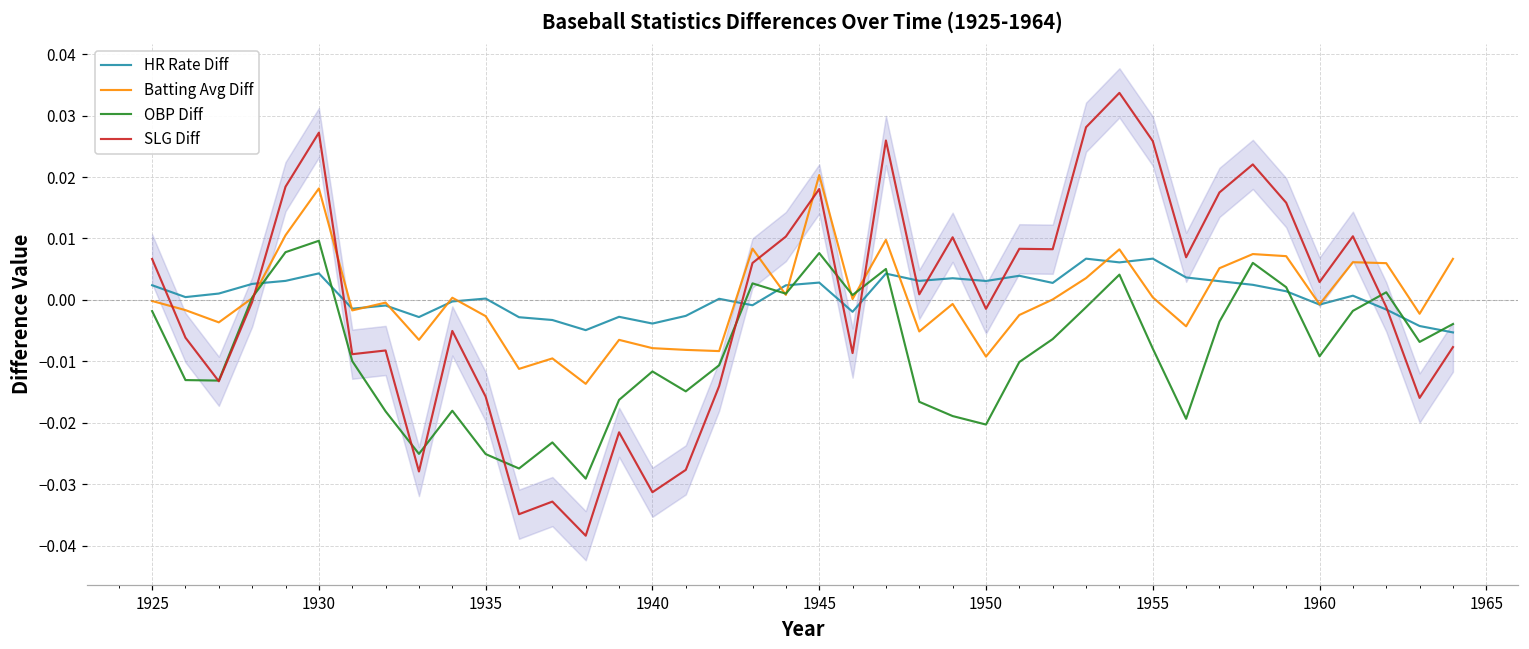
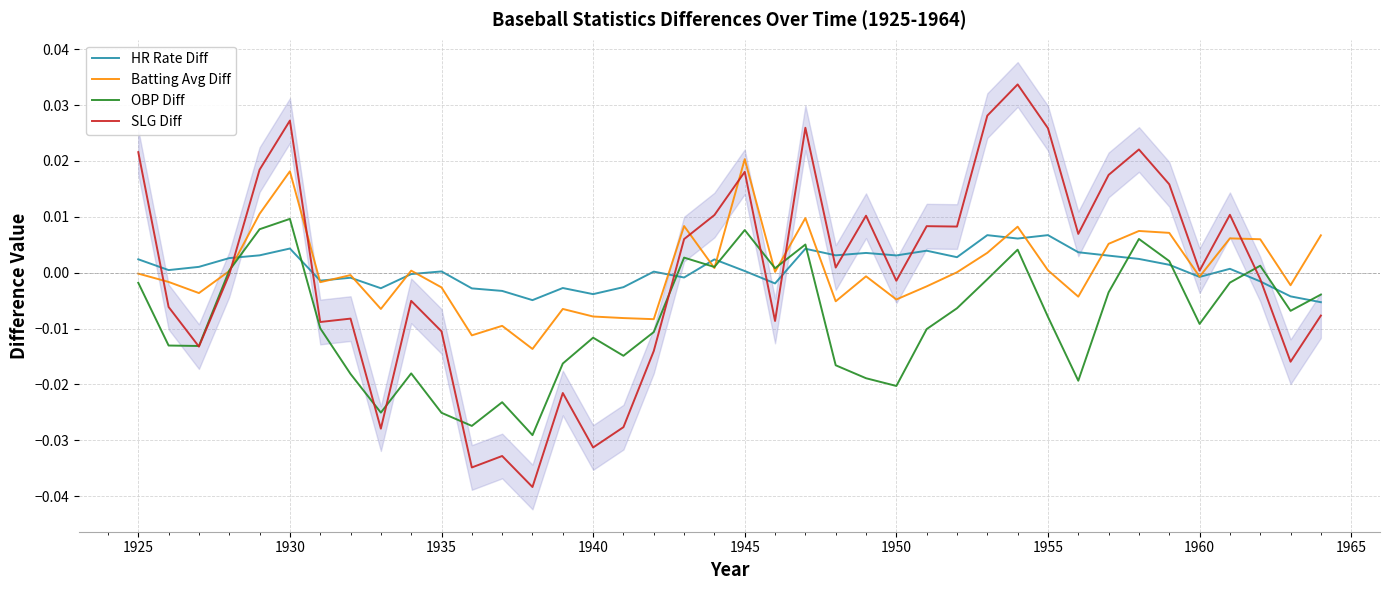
SLG Diff, 1925: 0.007 -> 0.022
SLG Diff, 1935: -0.016 -> -0.011
HR Rate Diff, 1945: 0.003 -> 0.000
Batting Avg Diff, 1950: -0.009 -> -0.005
SLG Diff, 1960: 0.003 -> 0.000
